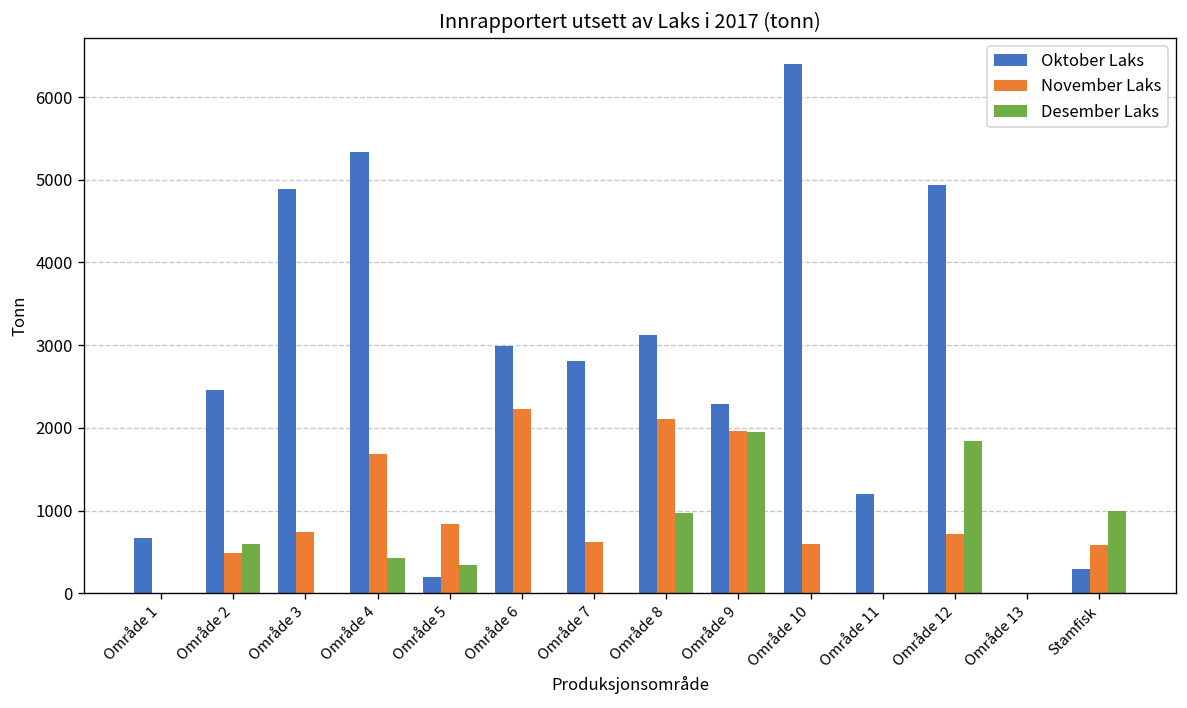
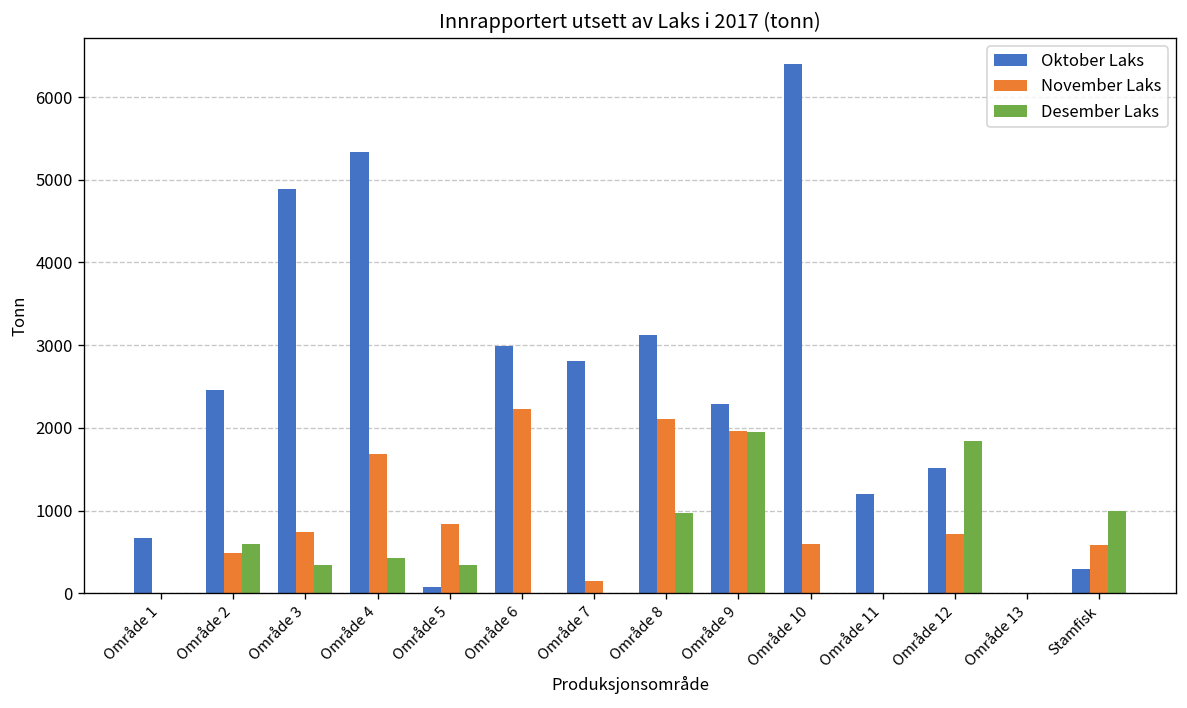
Desember Laks, Område 3: 0 -> 300
Oktober Laks, Område 5: 200 -> 100
November Laks, Område 7: 600 -> 100
Oktober Laks, Område 12: 4900 -> 1500
